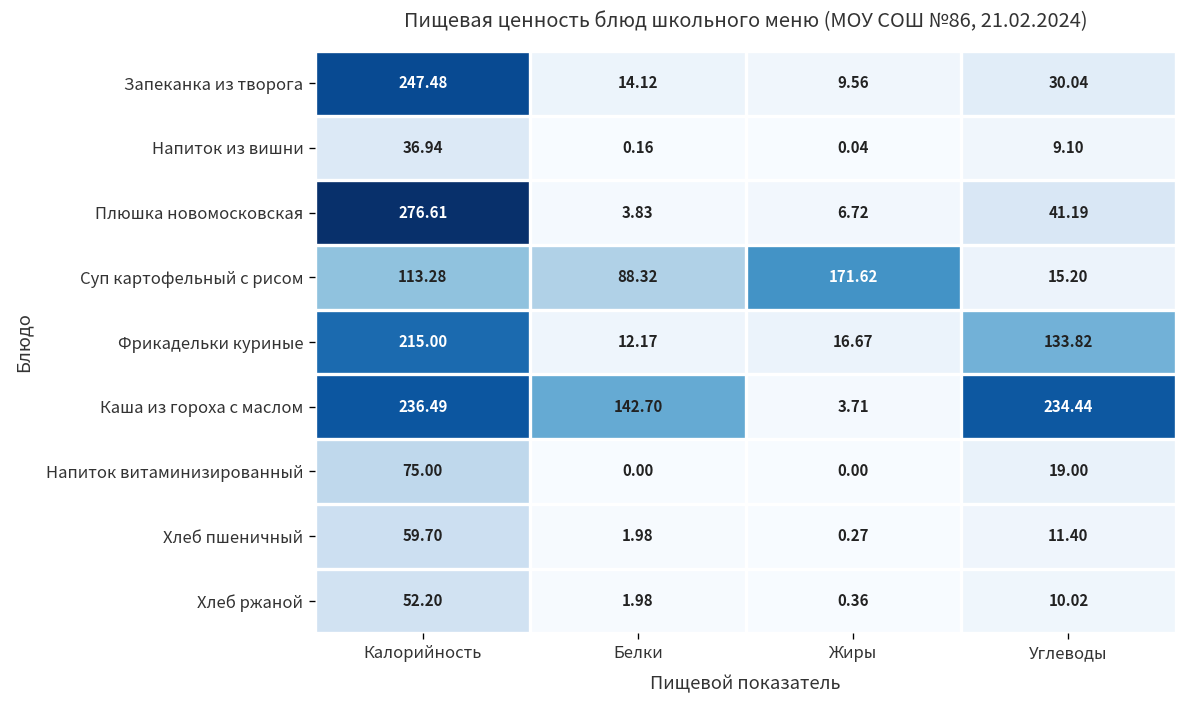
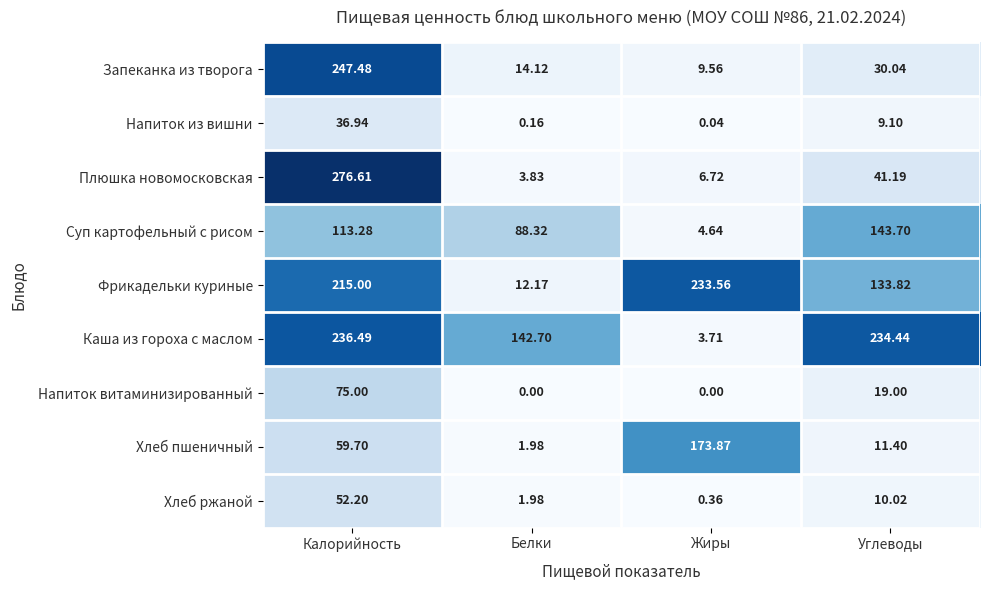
Суп картофельный с рисом, Жиры: 171.62 -> 4.64
Суп картофельный с рисом, Углеводы: 15.20 -> 143.70
Фрикадельки куриные, Жиры: 16.67 -> 233.56
Хлеб пшеничный, Жиры: 0.27 -> 173.87
